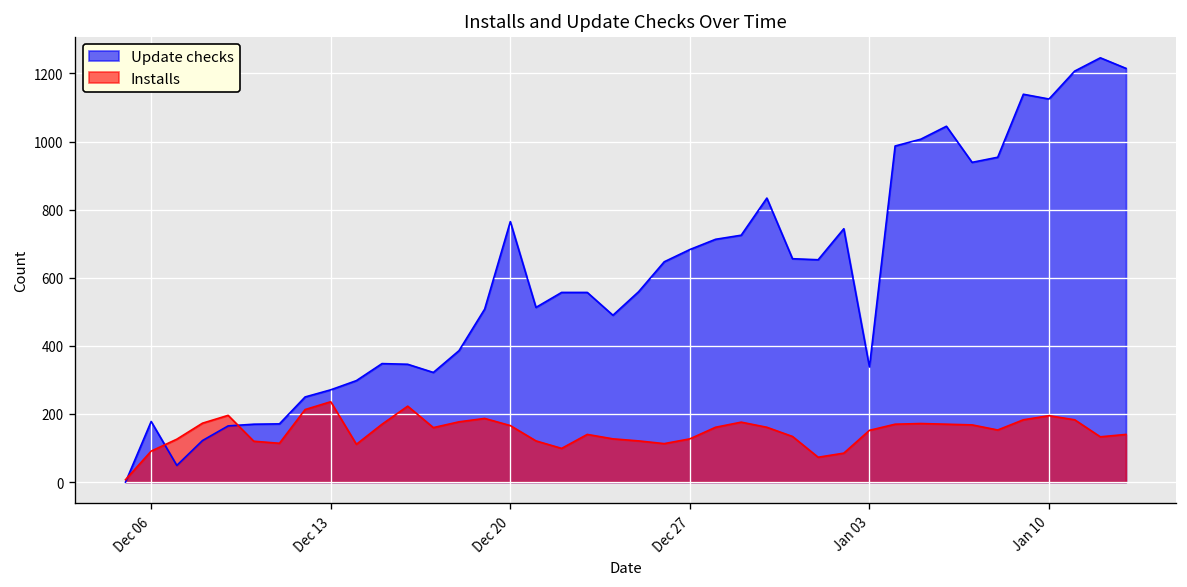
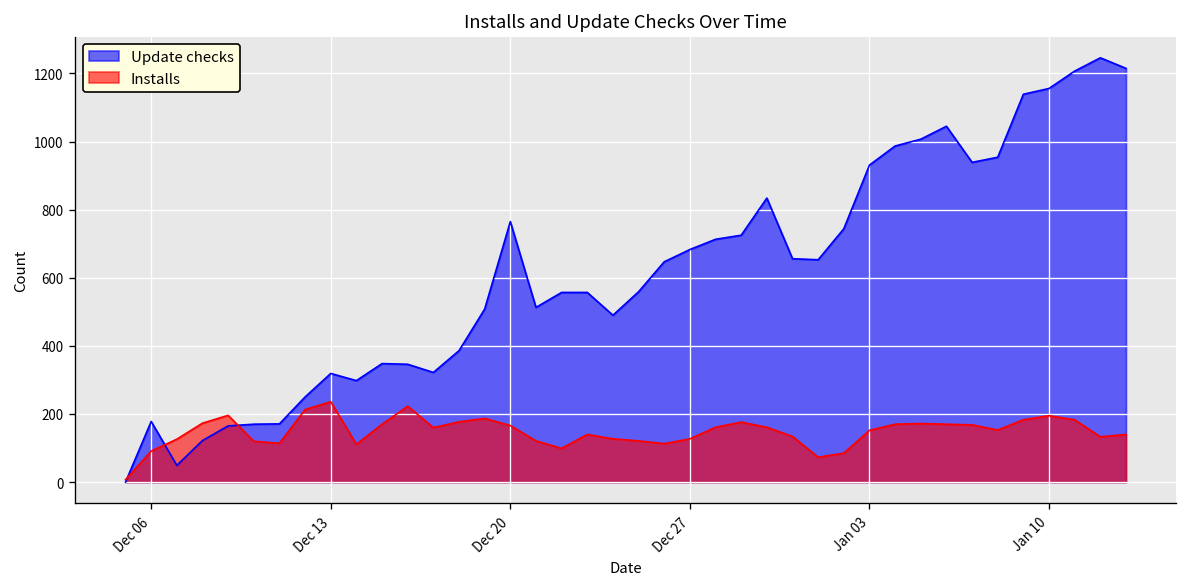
Update checks, Dec 13: 270 -> 320
Update checks, Jan 03: 340 -> 930
Update checks, Jan 10: 1130 -> 1160
